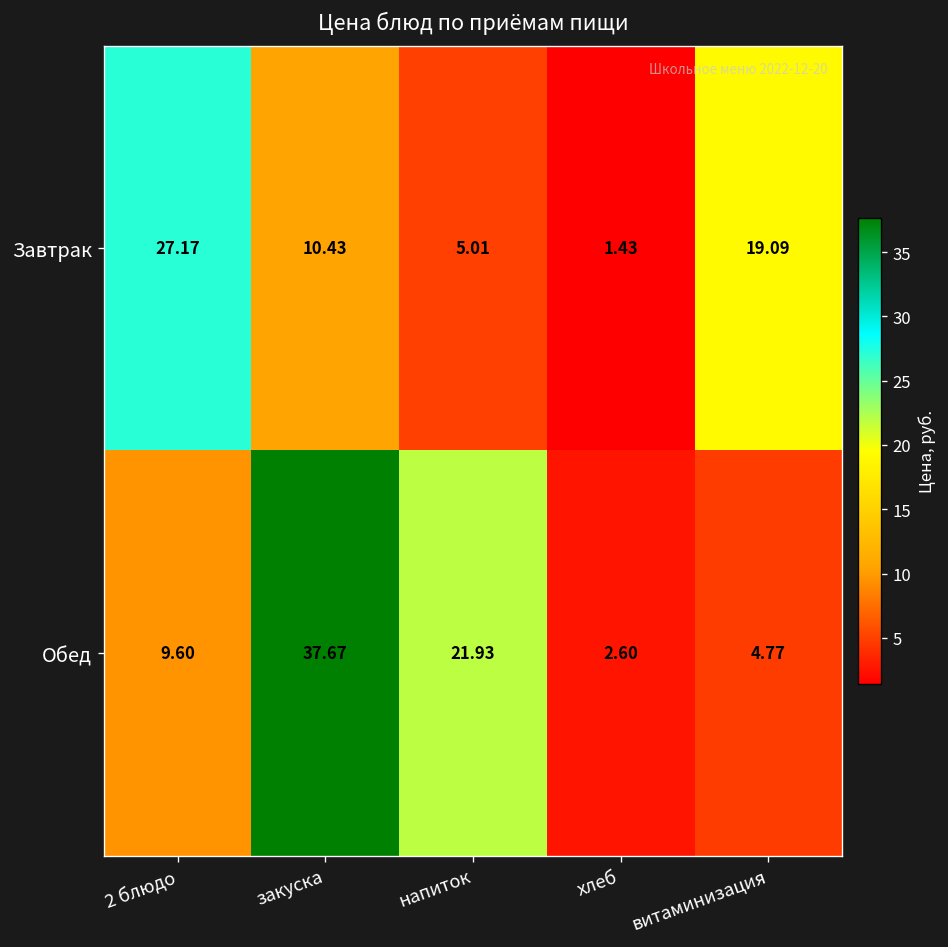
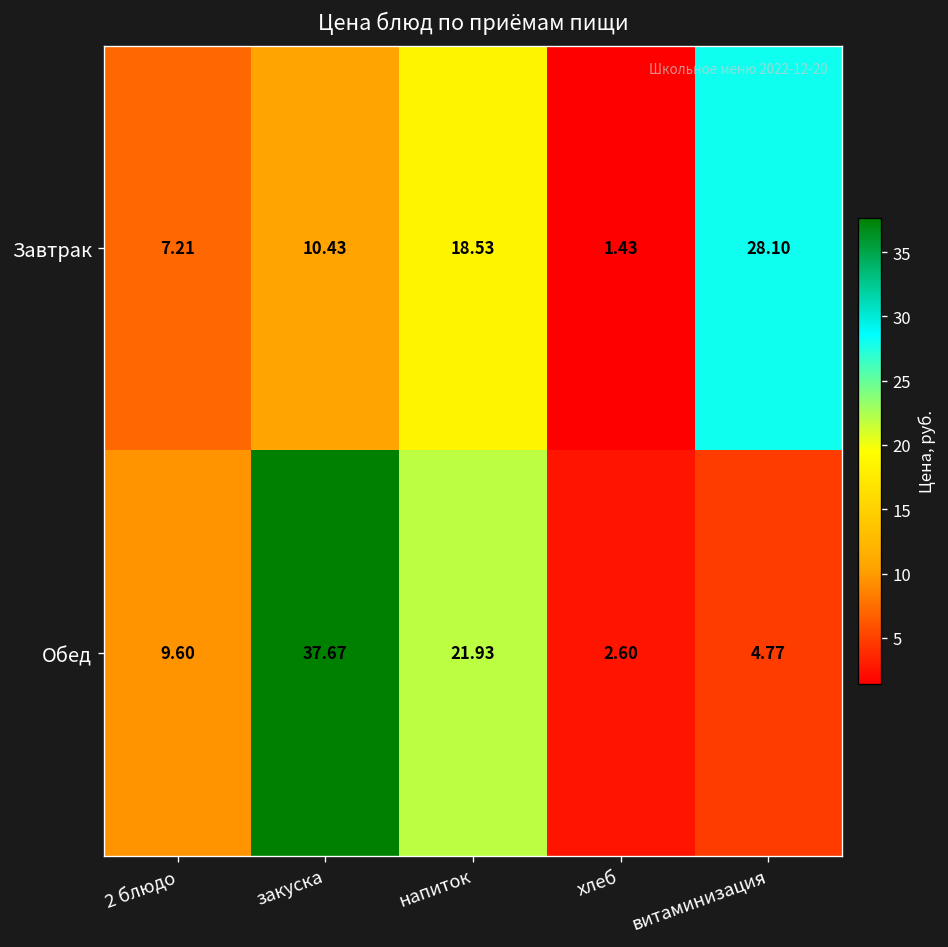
Завтрак, 2 блюдо: 27.17 -> 7.21
Завтрак, напиток: 5.01 -> 18.53
Завтрак, витаминизация: 19.09 -> 28.10
